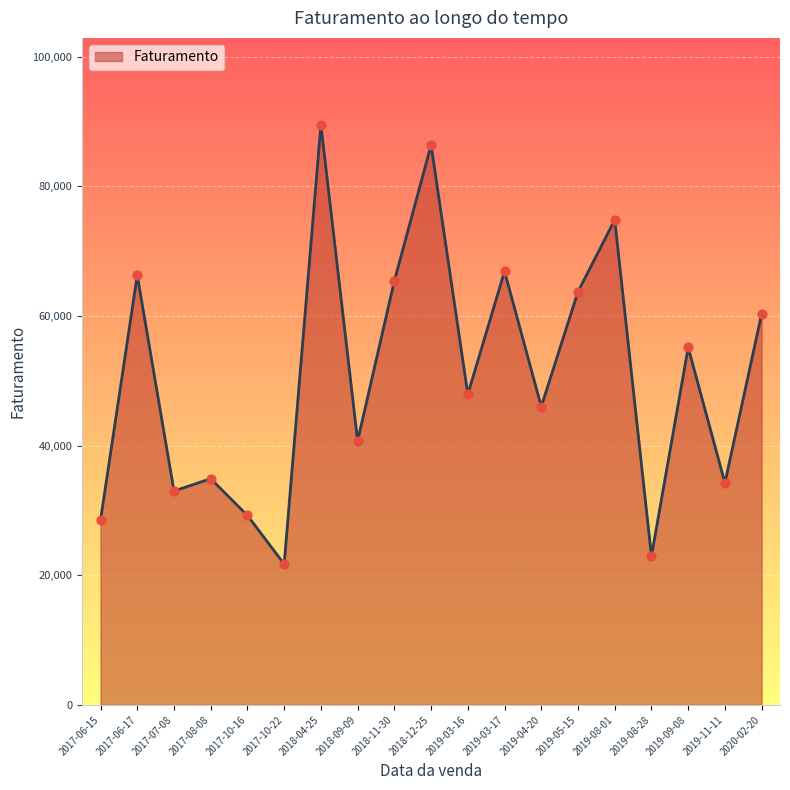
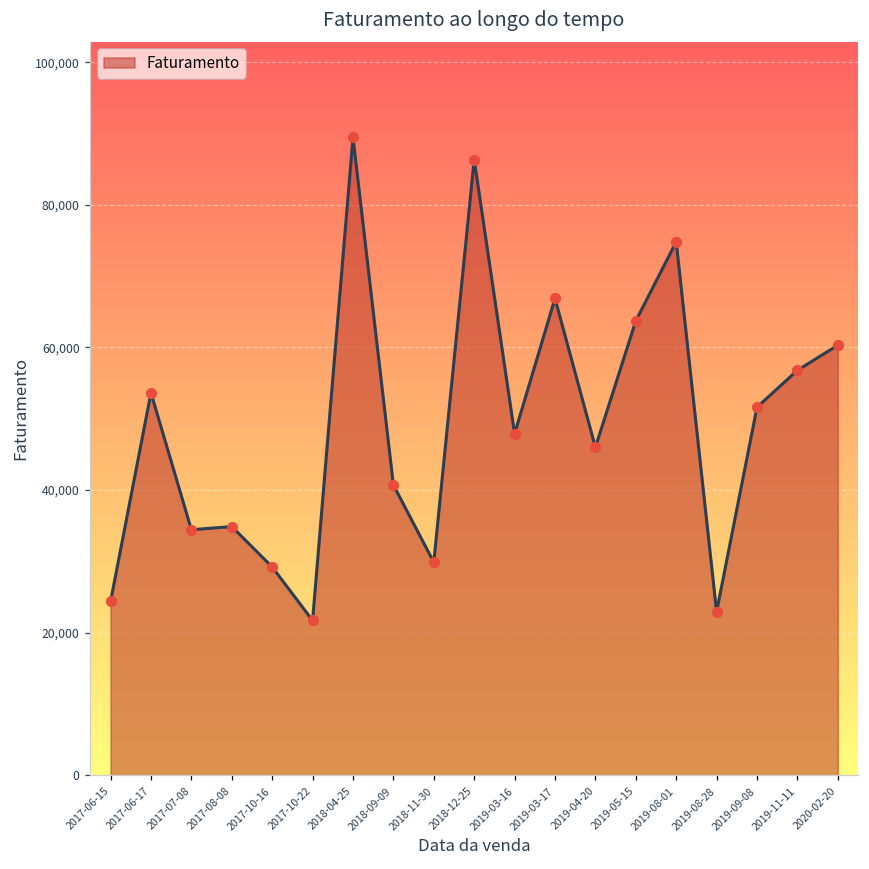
2017-06-15: 29,000 -> 24,000
2017-06-17: 66,000 -> 54,000
2017-07-08: 33,000 -> 34,000
2018-11-30: 65,000 -> 30,000
2019-09-08: 55,000 -> 52,000
2019-11-11: 34,000 -> 57,000
